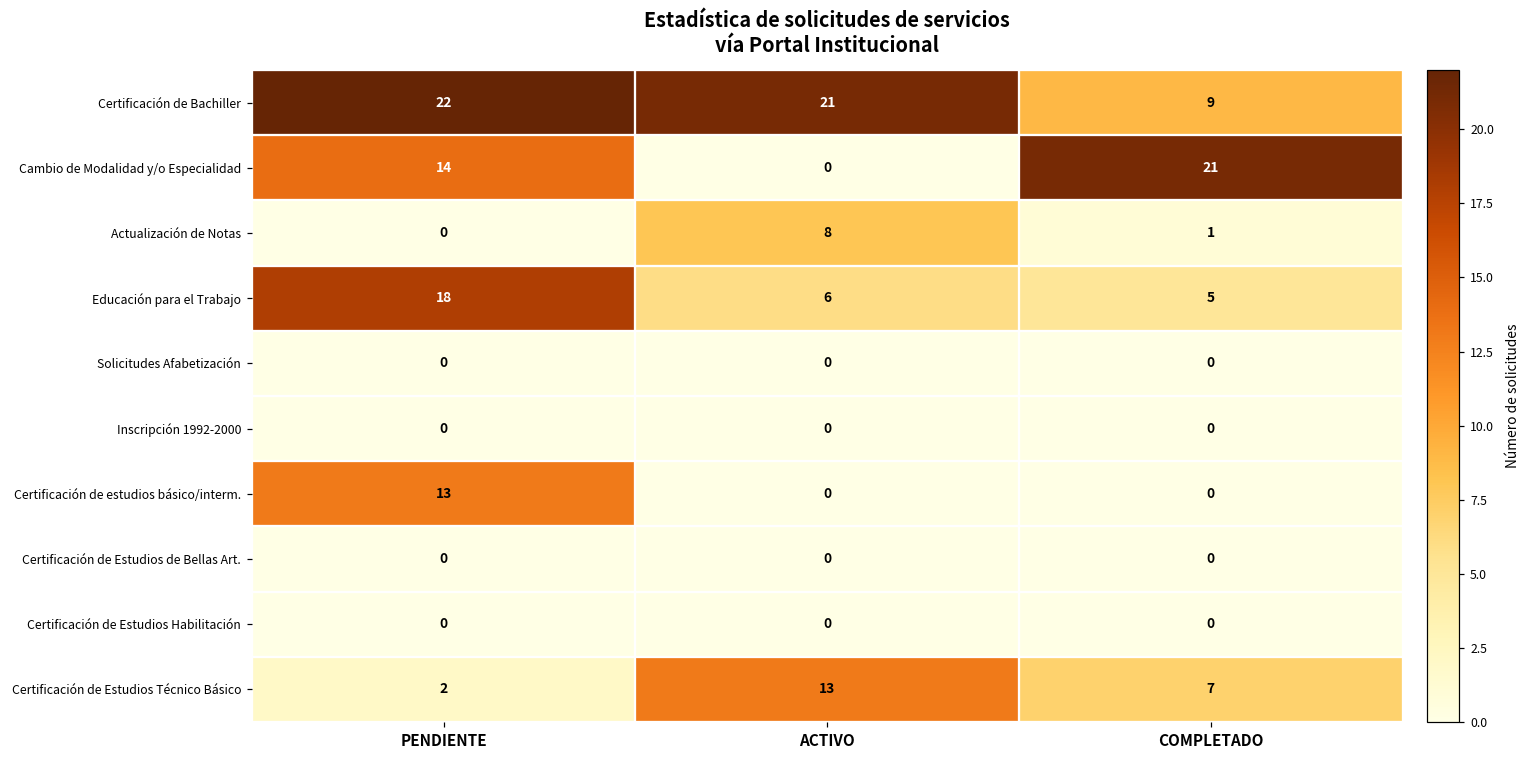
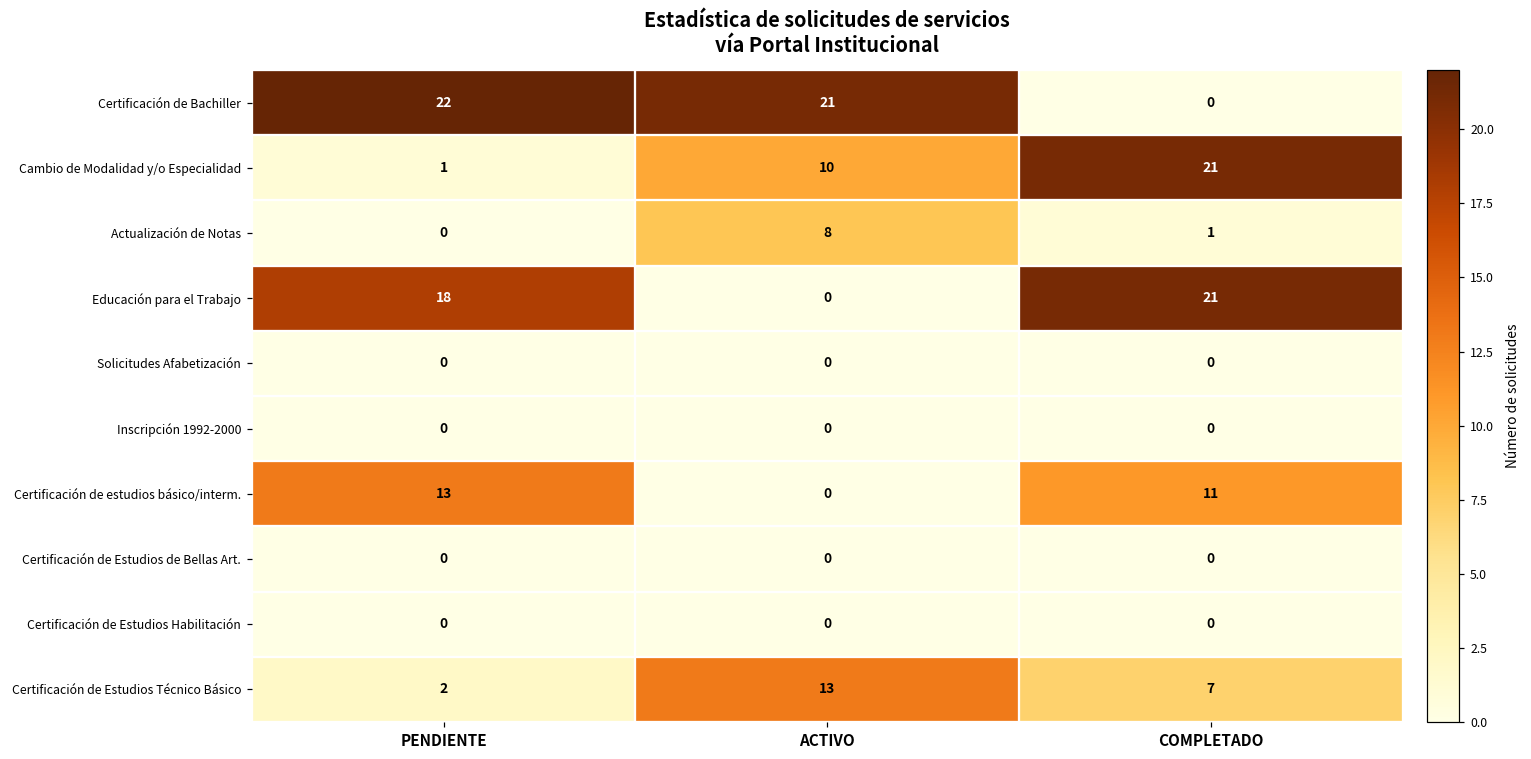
Certificación de Bachiller, COMPLETADO: 9 -> 0
Cambio de Modalidad y/o Especialidad, PENDIENTE: 14 -> 1
Cambio de Modalidad y/o Especialidad, ACTIVO: 0 -> 10
Educación para el Trabajo, ACTIVO: 6 -> 0
Educación para el Trabajo, COMPLETADO: 5 -> 21
Certificación de estudios básico/interm., COMPLETADO: 0 -> 11
